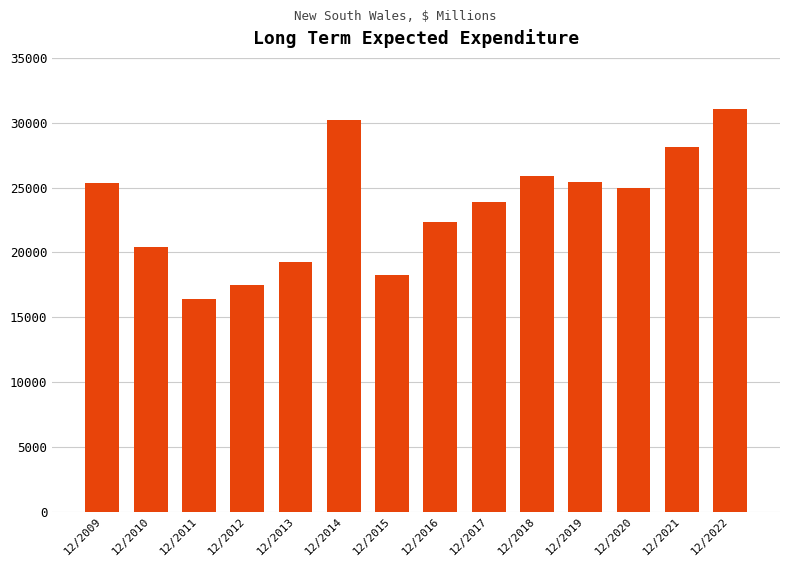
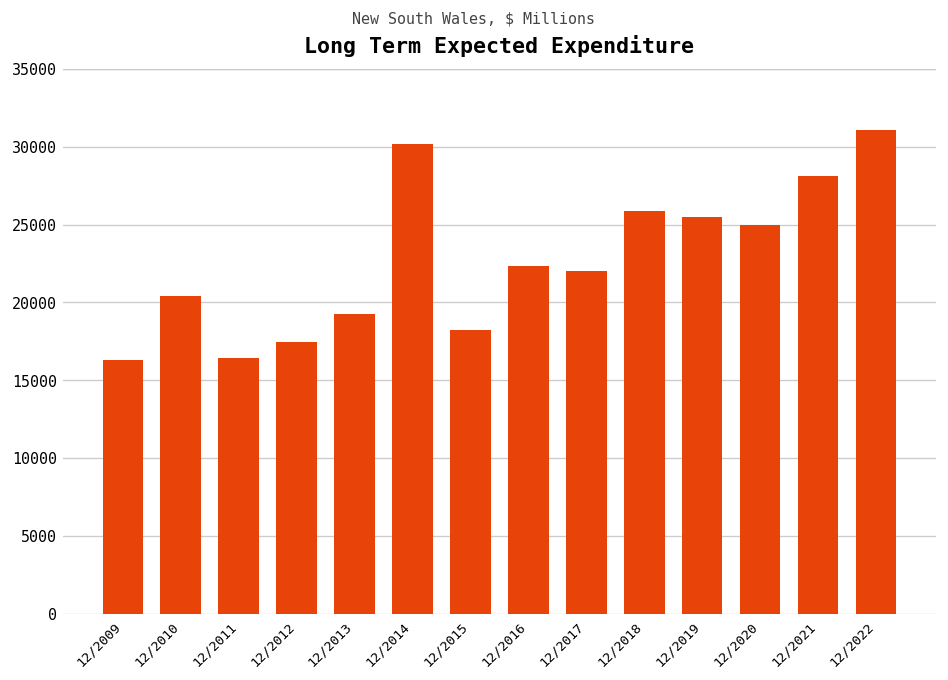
12/2009: 25400 -> 16300
12/2017: 23900 -> 22000
